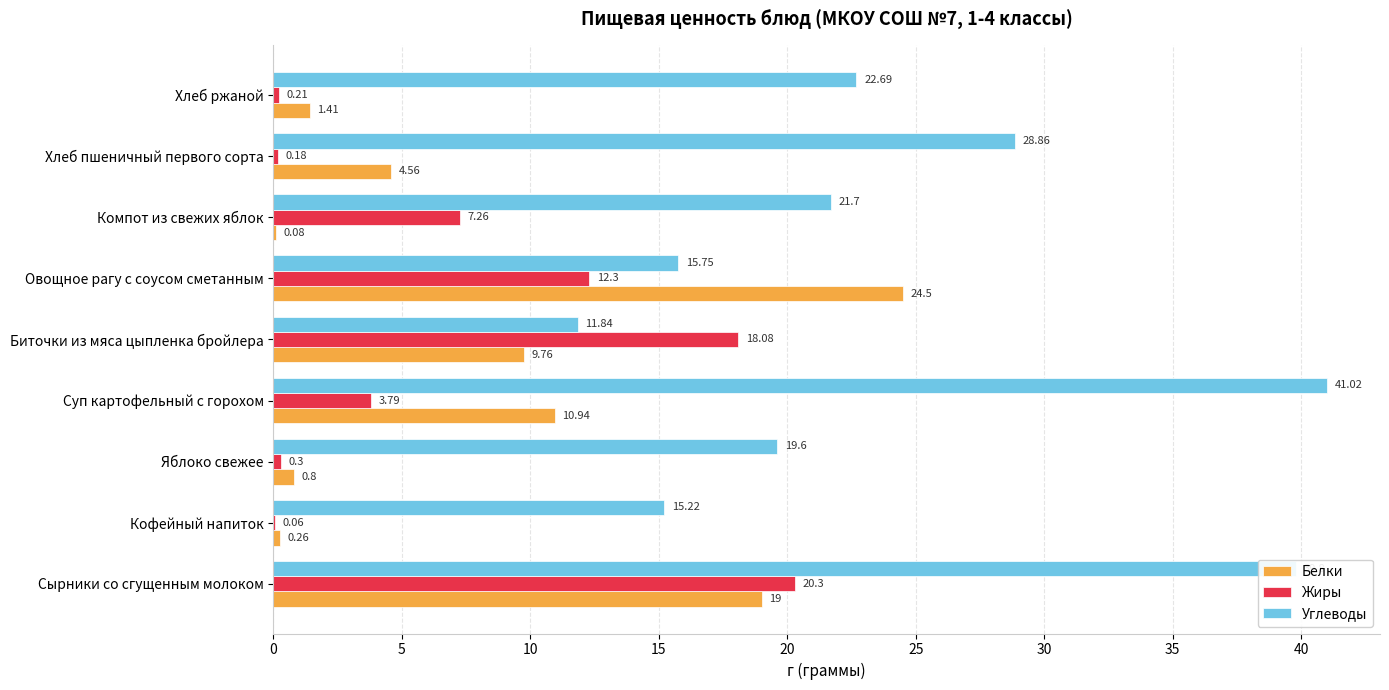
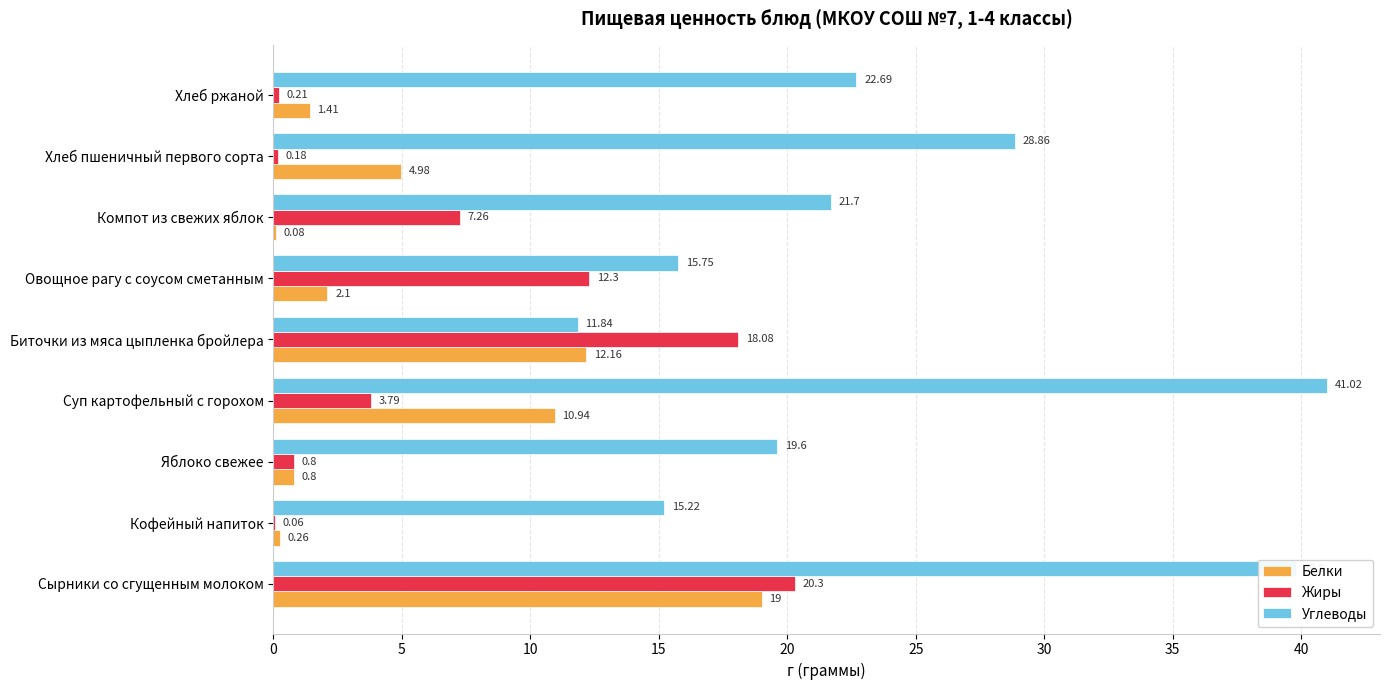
Белки, Хлеб пшеничный первого сорта: 4.56 -> 4.98
Белки, Овощное рагу с соусом сметанным: 24.5 -> 2.1
Белки, Биточки из мяса цыпленка бройлера: 9.76 -> 12.16
Жиры, Яблоко свежее: 0.3 -> 0.8
